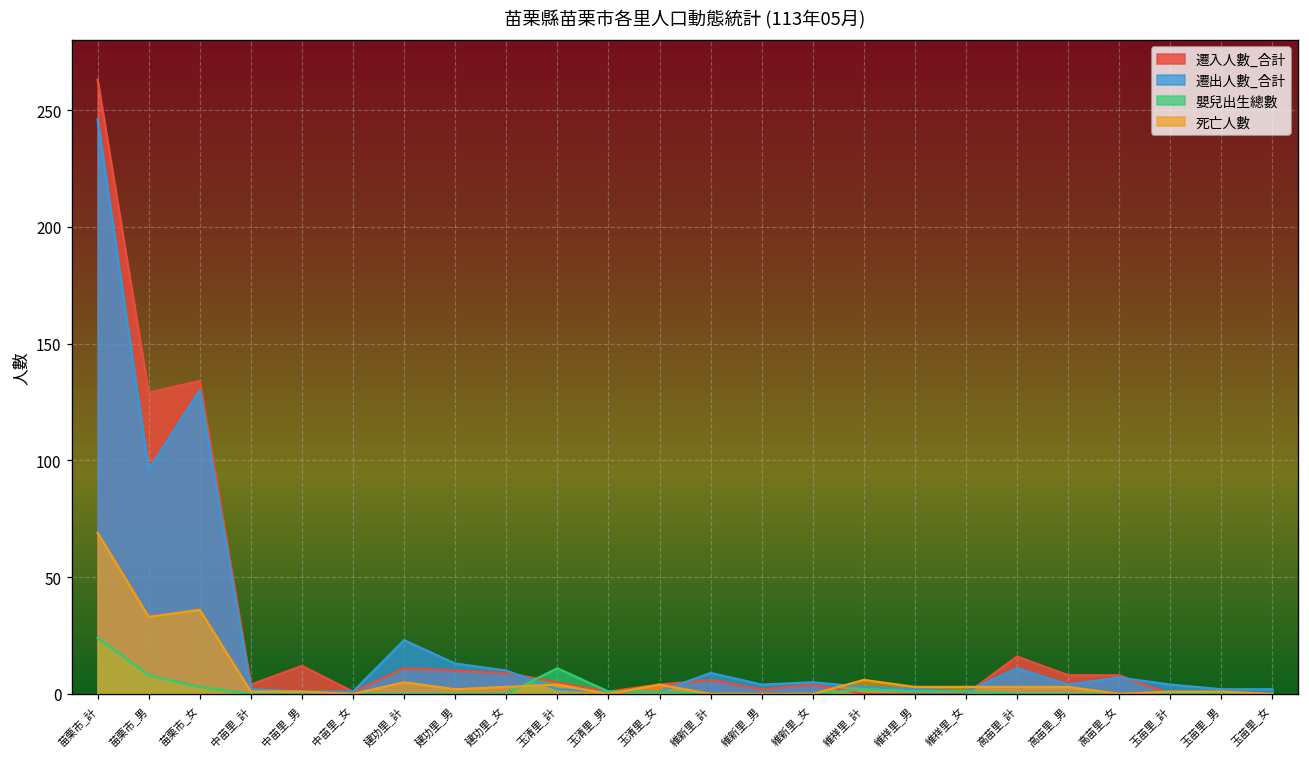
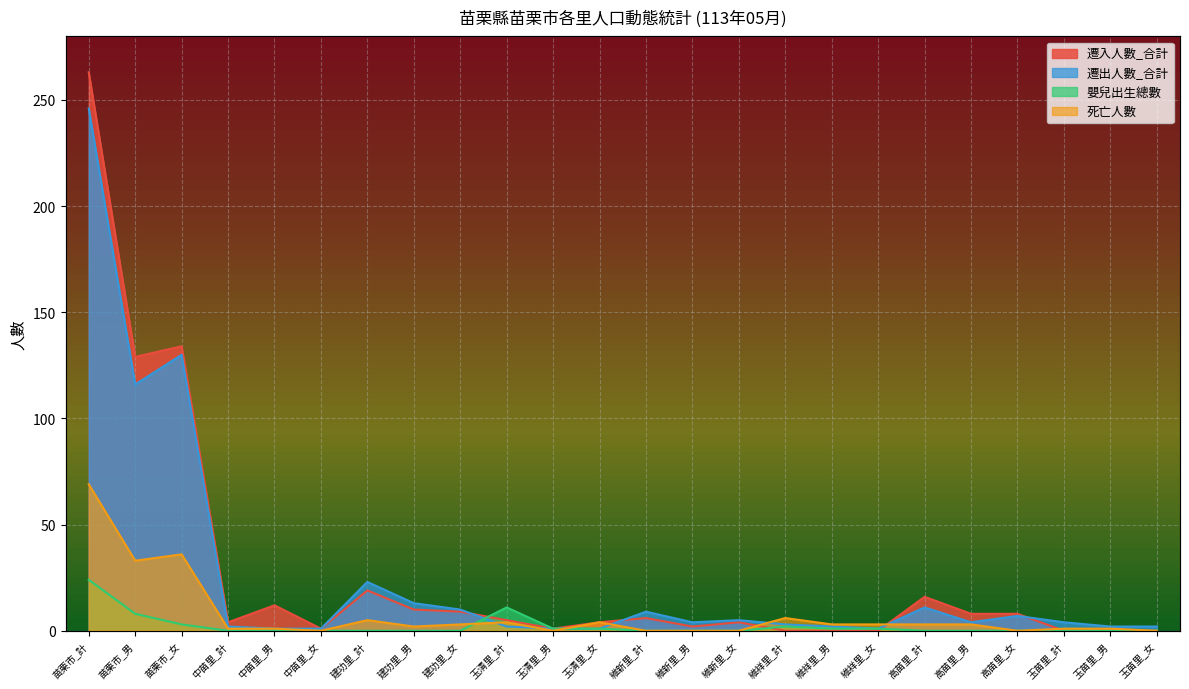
遷出人數_合計, 苗栗市_男: 96 -> 116
遷入人數_合計, 建功里_計: 11 -> 19
